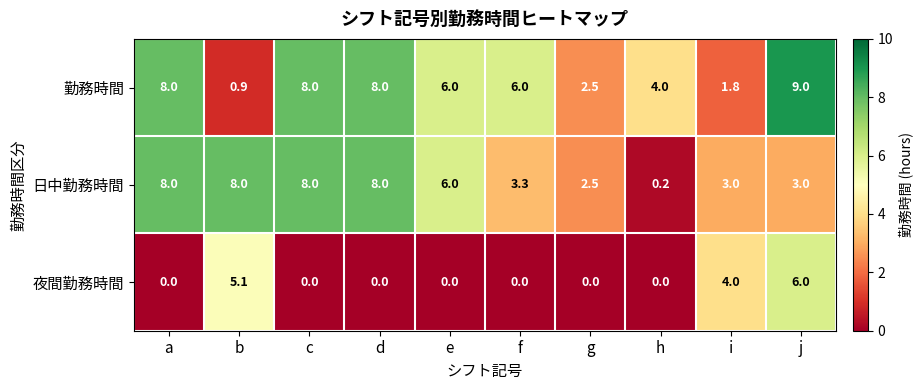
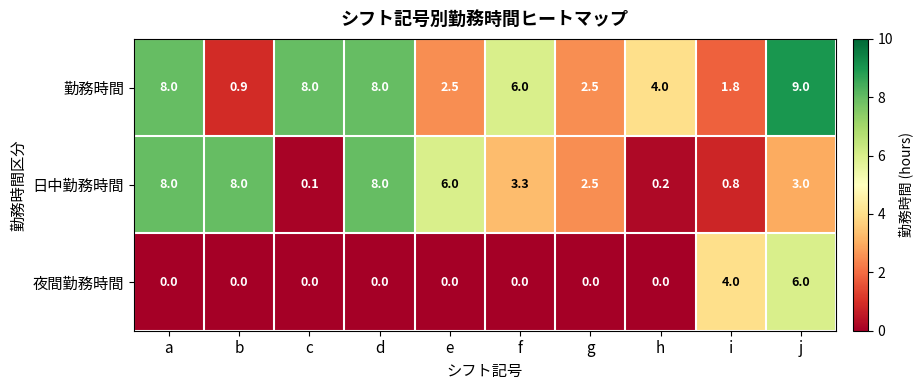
勤務時間, e: 6.0 -> 2.5
日中勤務時間, c: 8.0 -> 0.1
日中勤務時間, i: 3.0 -> 0.8
夜間勤務時間, b: 5.1 -> 0.0
